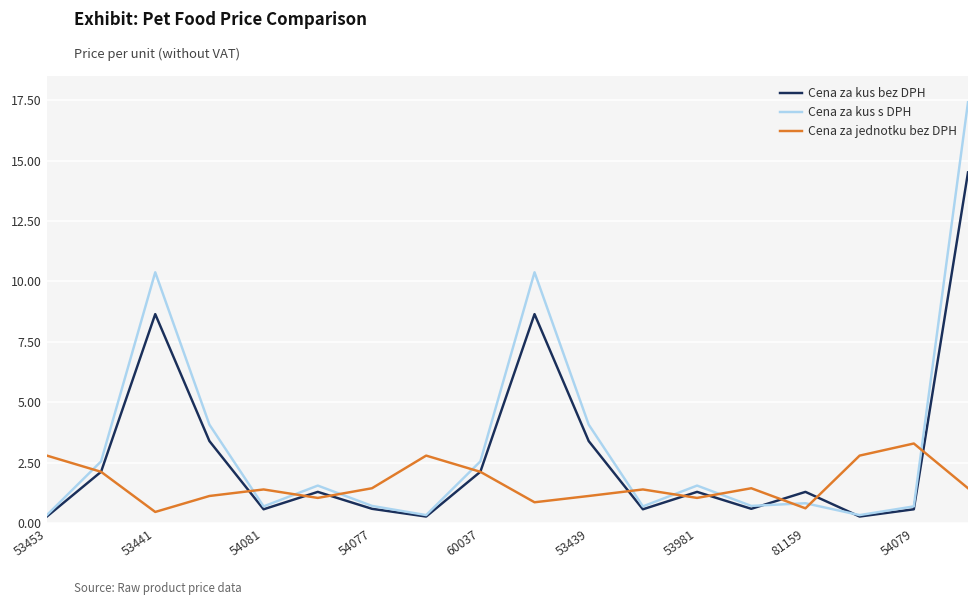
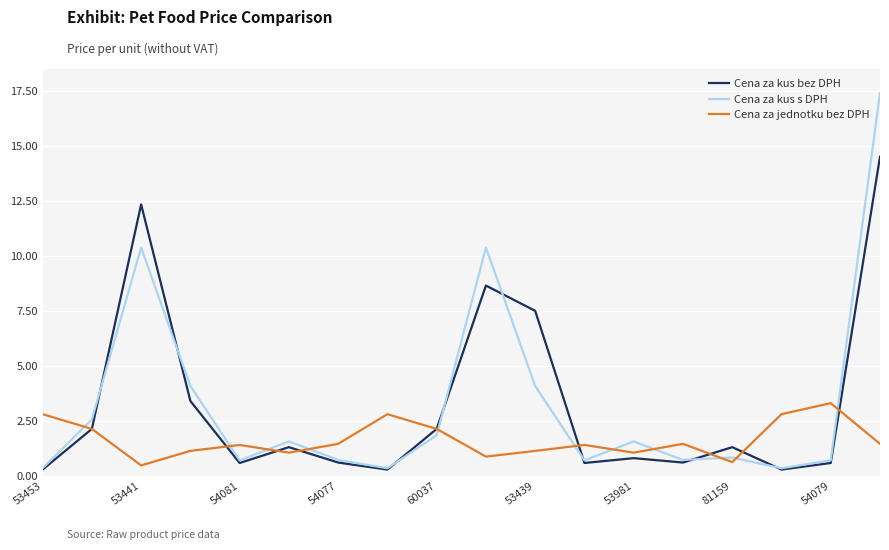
Cena za kus bez DPH, 53441: 8.7 -> 12.3
Cena za kus s DPH, 60037: 2.6 -> 1.8
Cena za kus bez DPH, 53439: 3.4 -> 7.5
Cena za kus bez DPH, 53981: 1.3 -> 0.8
